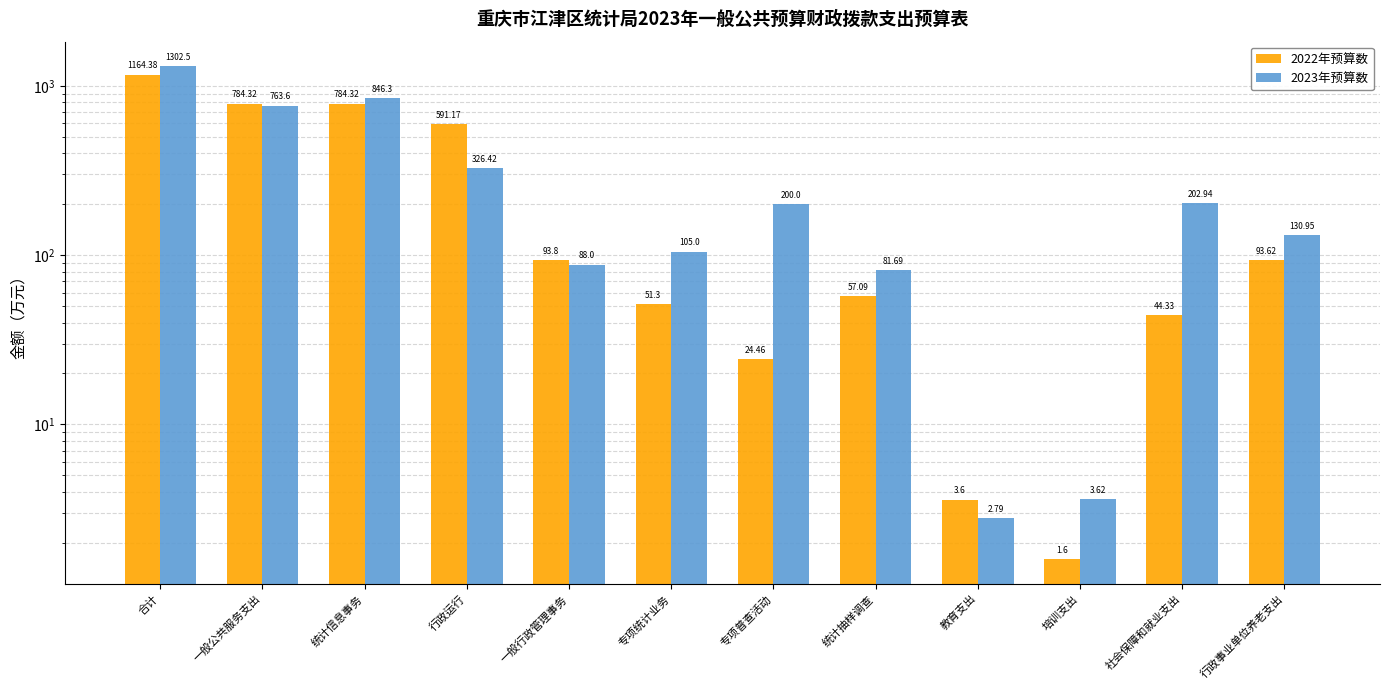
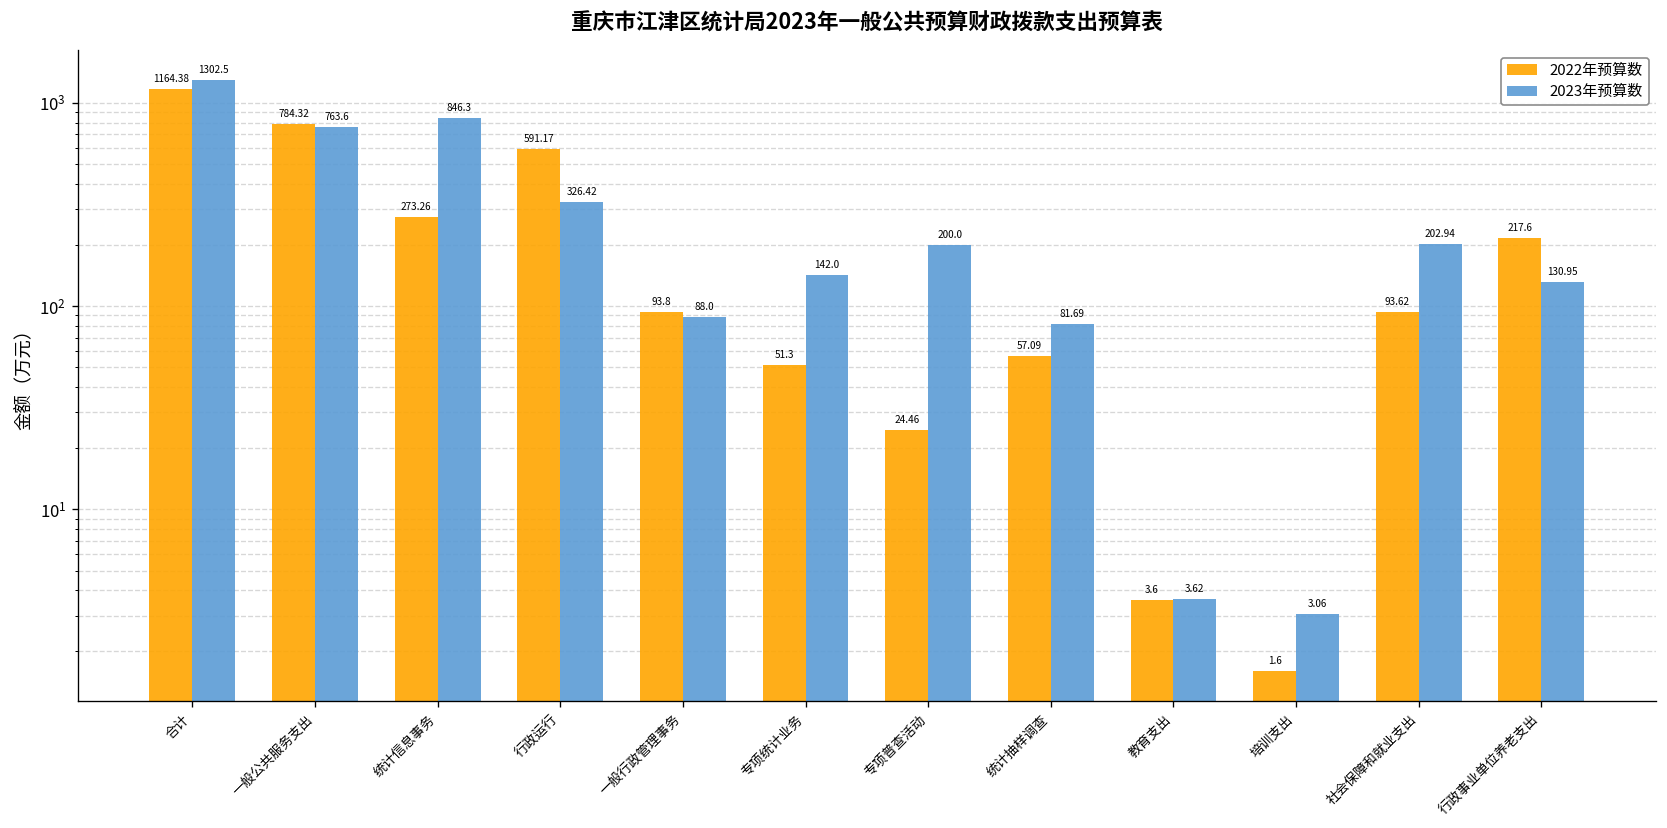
2022年预算数, 统计信息事务: 784.32 -> 273.26
2023年预算数, 专项统计业务: 105.0 -> 142.0
2023年预算数, 教育支出: 2.79 -> 3.62
2023年预算数, 培训支出: 3.62 -> 3.06
2022年预算数, 社会保障和就业支出: 44.33 -> 93.62
2022年预算数, 行政事业单位养老支出: 93.62 -> 217.6
